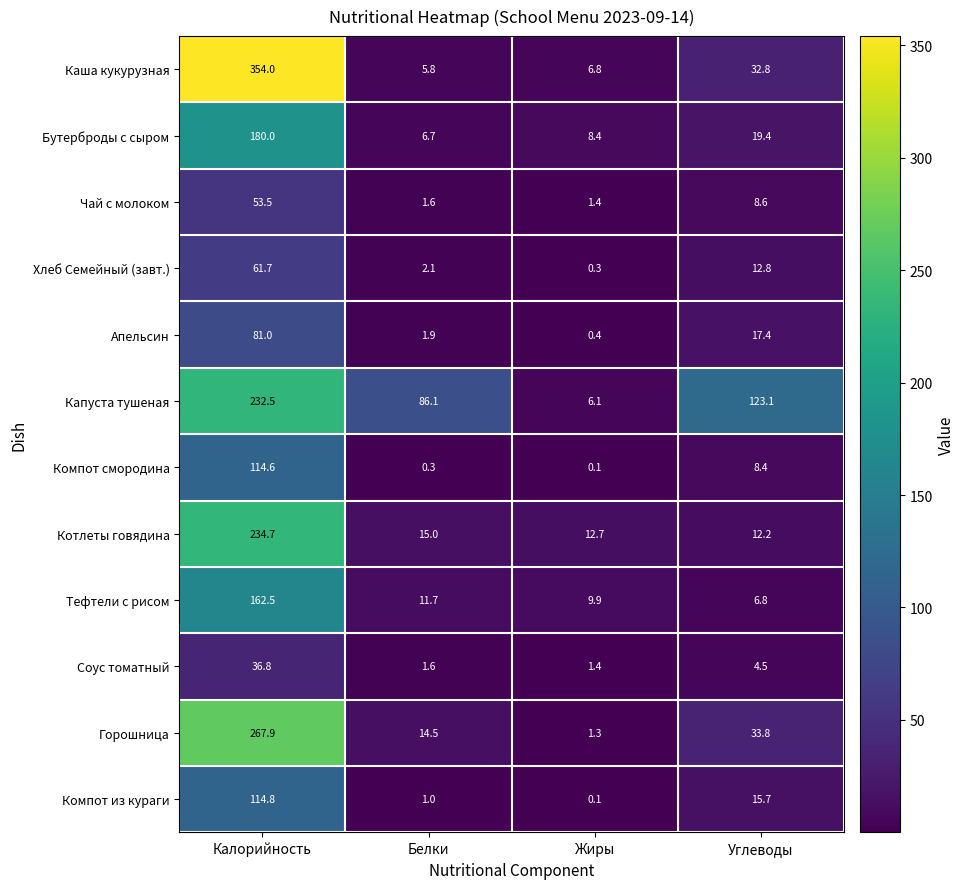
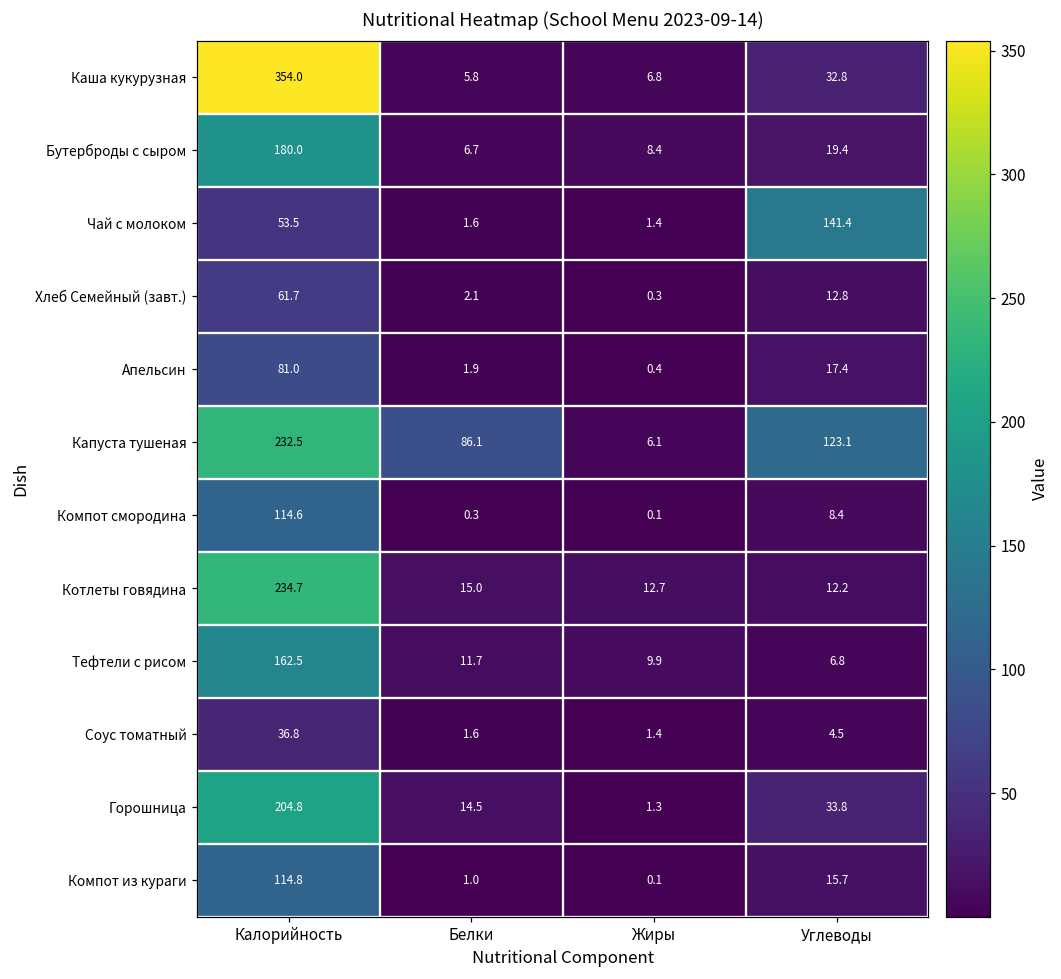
Чай с молоком, Углеводы: 8.6 -> 141.4
Горошница, Калорийность: 267.9 -> 204.8
